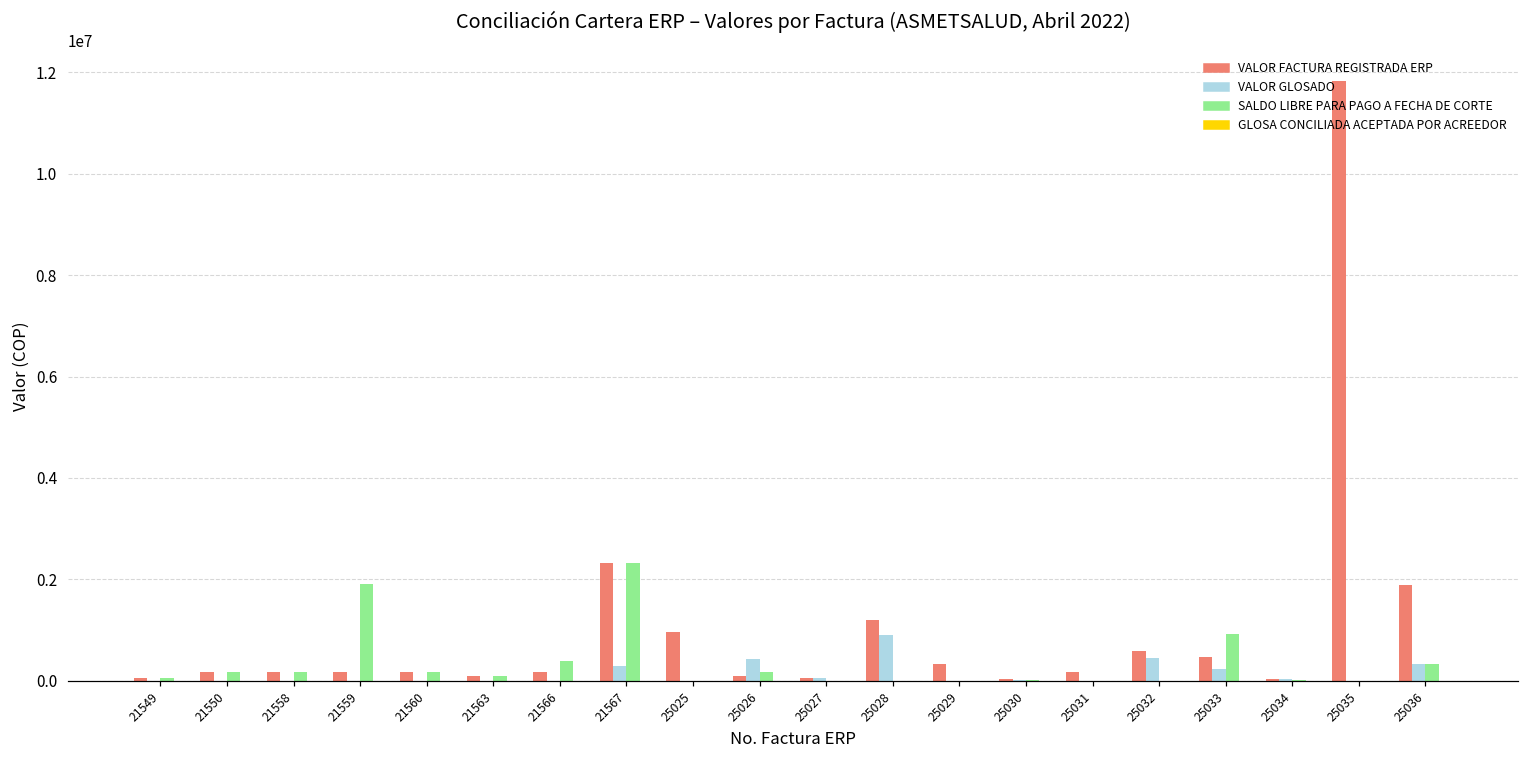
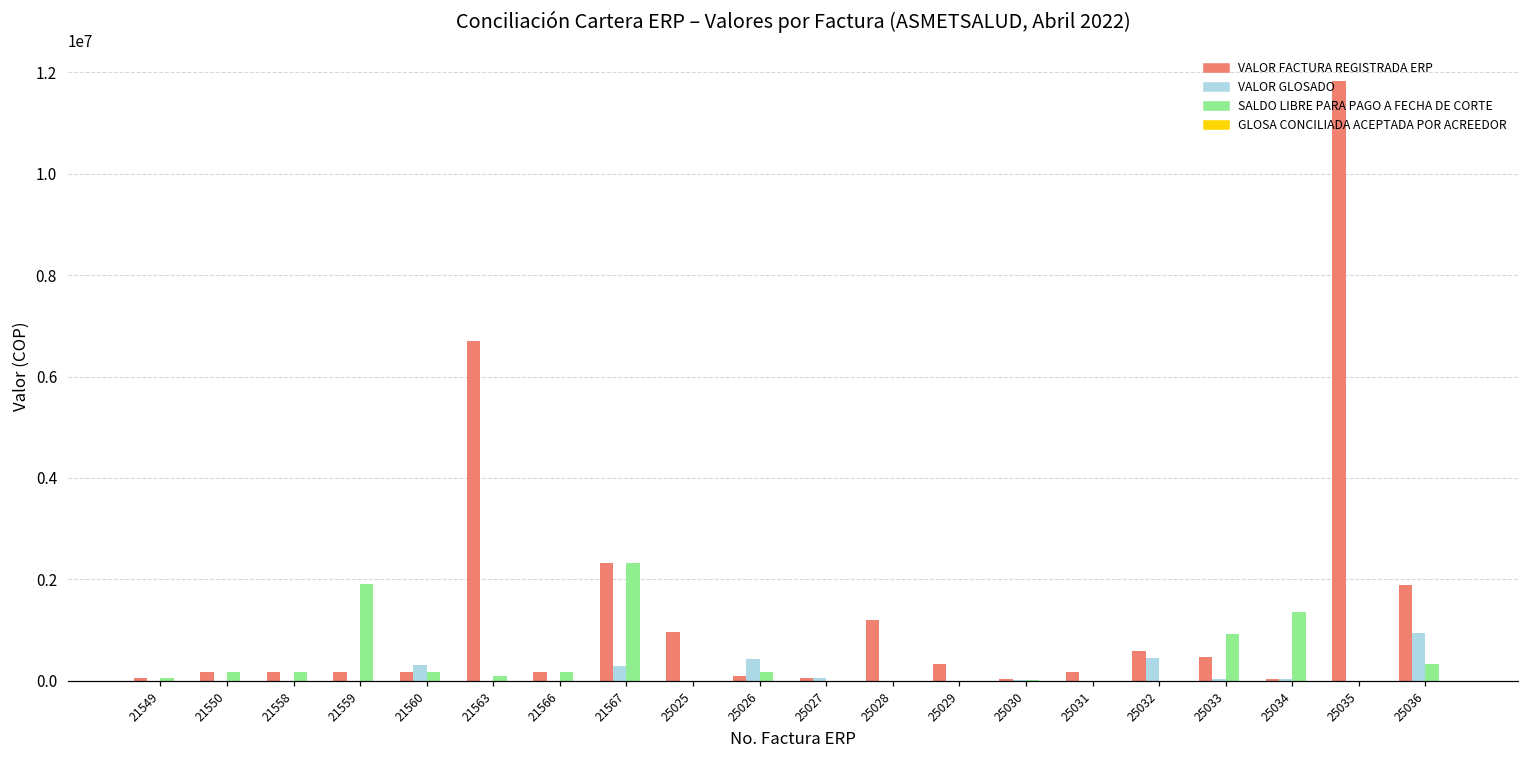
VALOR GLOSADO, 21560: 0 -> 300000
VALOR FACTURA REGISTRADA ERP, 21563: 100000 -> 6700000
SALDO LIBRE PARA PAGO A FECHA DE CORTE, 21566: 400000 -> 200000
VALOR GLOSADO, 25028: 900000 -> 0
VALOR GLOSADO, 25033: 200000 -> 0
SALDO LIBRE PARA PAGO A FECHA DE CORTE, 25034: 0 -> 1400000
VALOR GLOSADO, 25036: 300000 -> 900000
